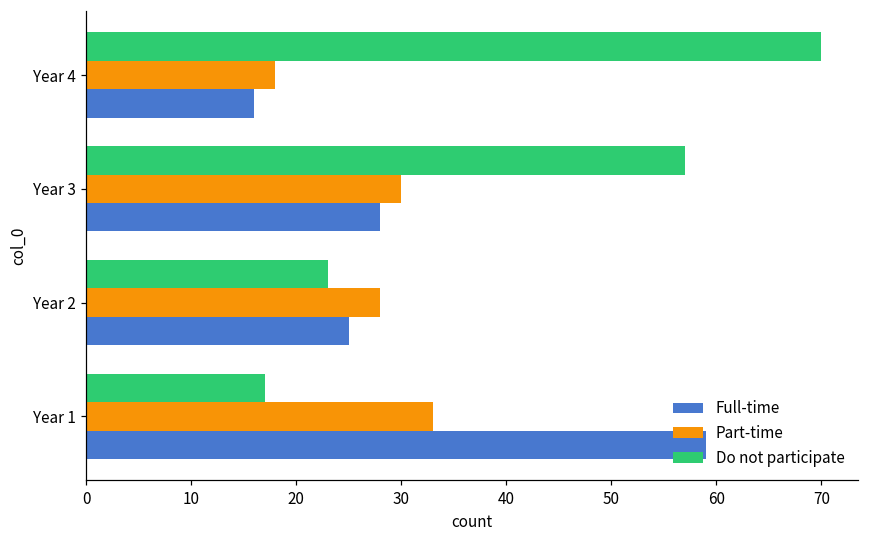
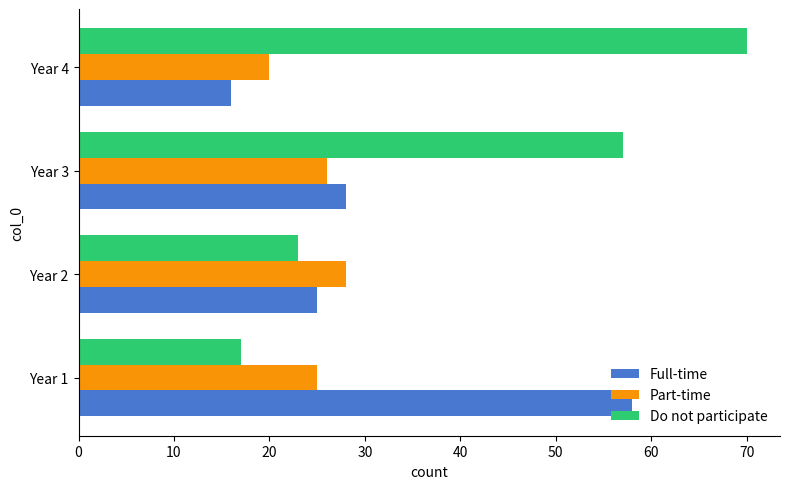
Part-time, Year 4: 18 -> 20
Part-time, Year 3: 30 -> 26
Part-time, Year 1: 33 -> 25
Full-time, Year 1: 59 -> 58
